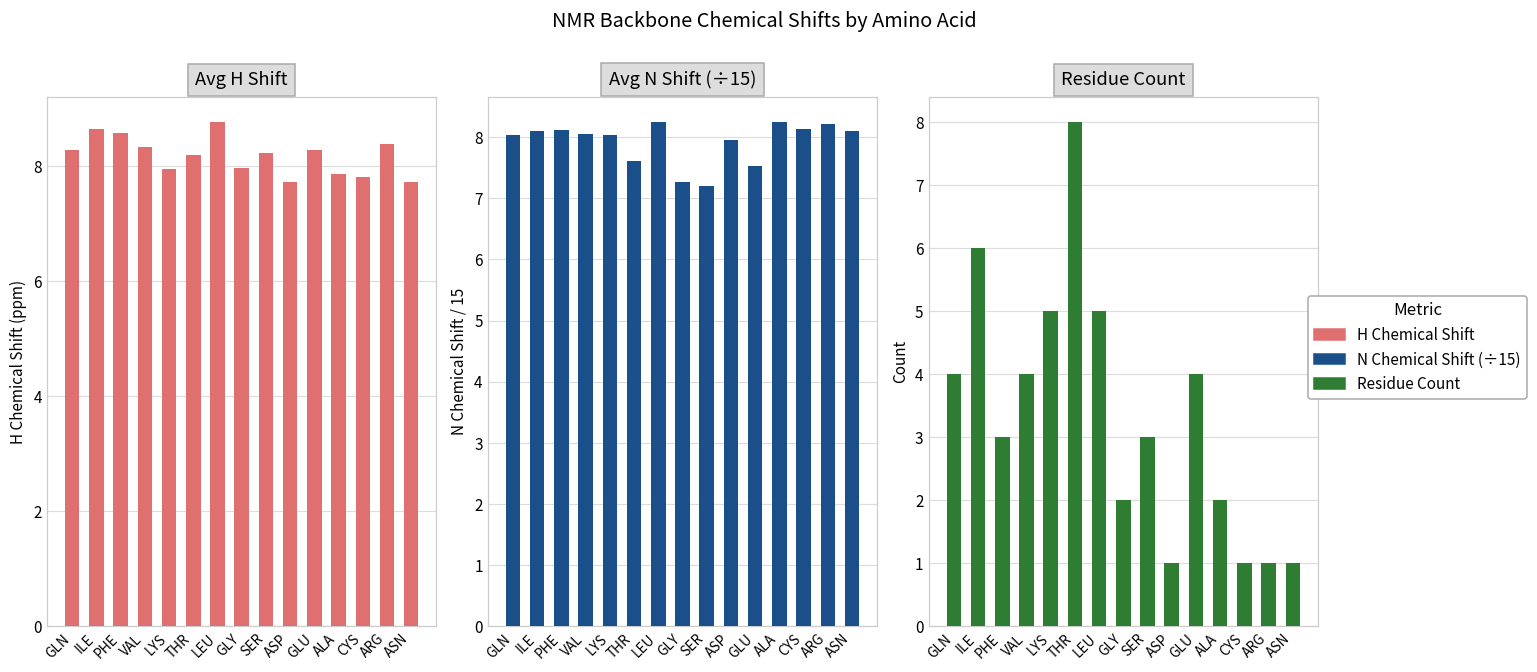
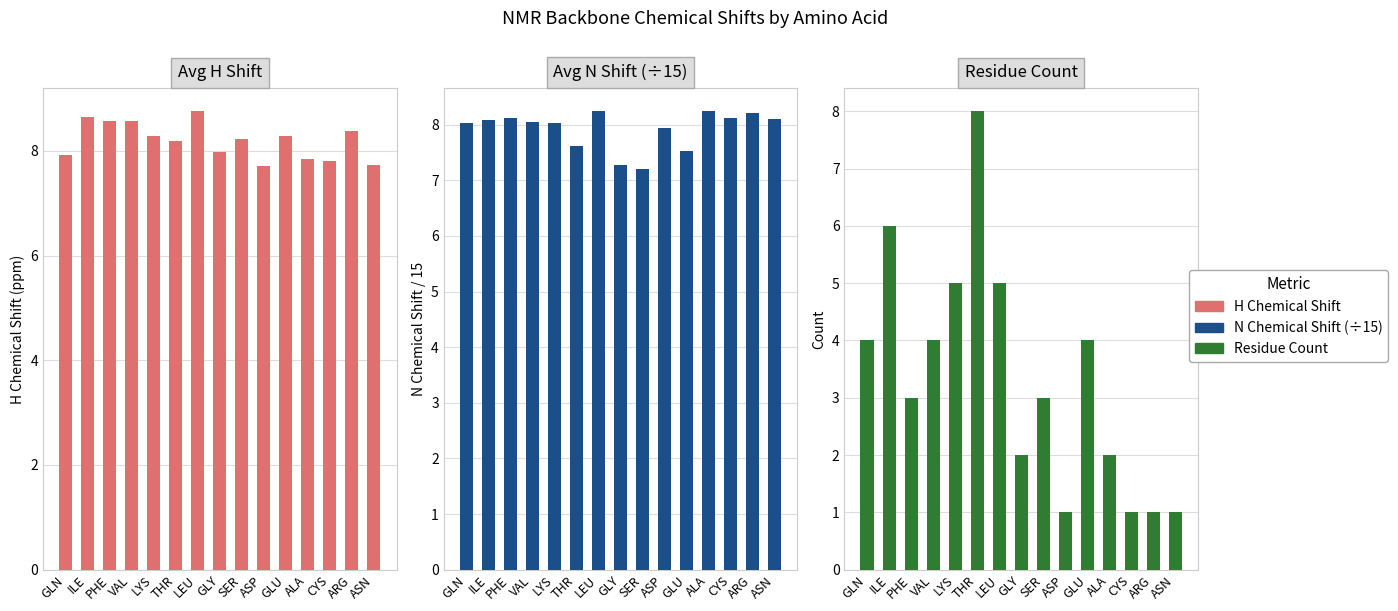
Avg H Shift, GLN: 8.3 -> 7.9
Avg H Shift, VAL: 8.3 -> 8.6
Avg H Shift, LYS: 7.9 -> 8.3
